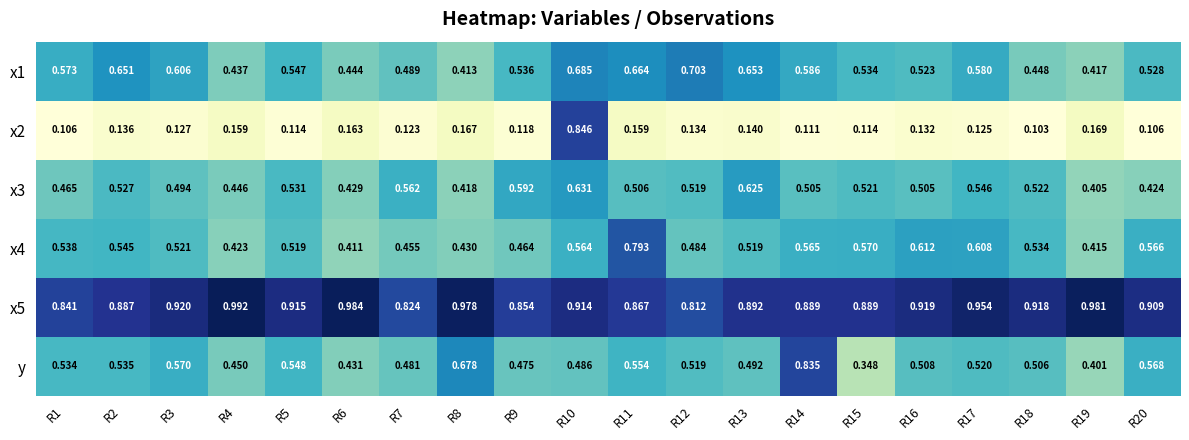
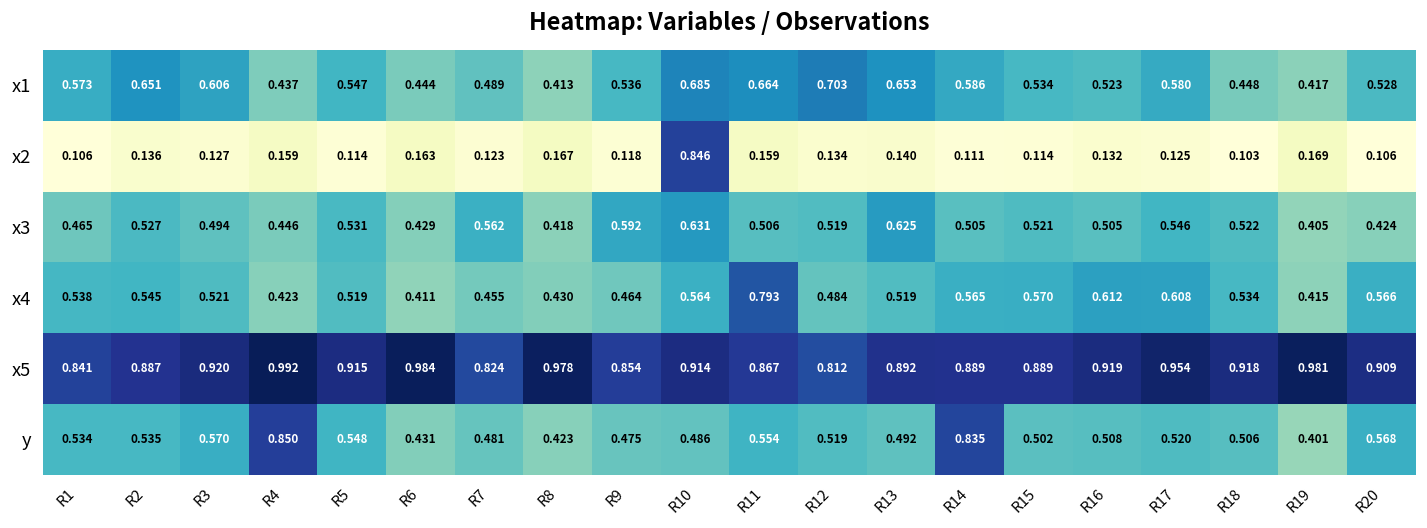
y, R4: 0.450 -> 0.850
y, R8: 0.678 -> 0.423
y, R15: 0.348 -> 0.502
